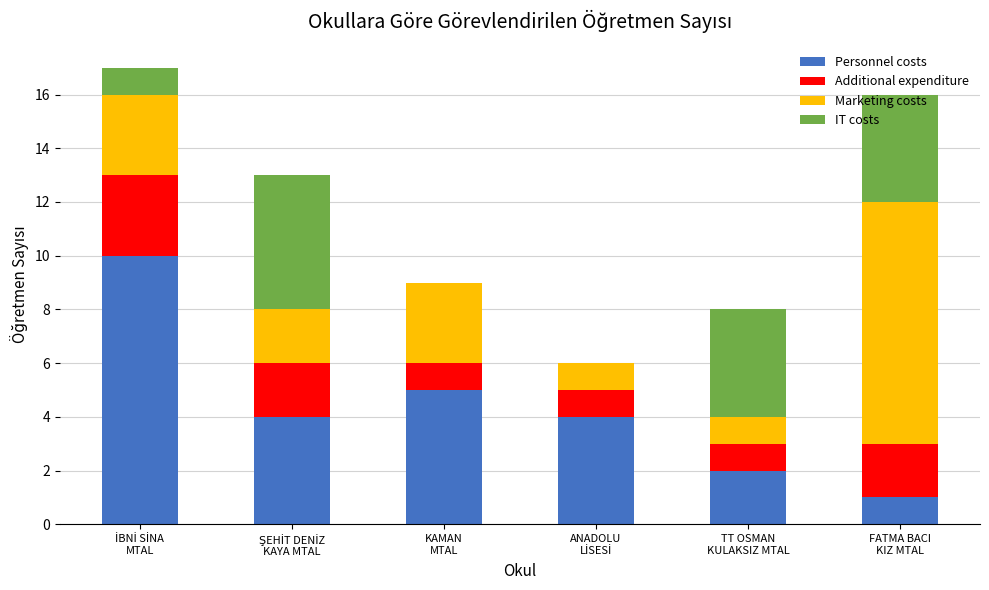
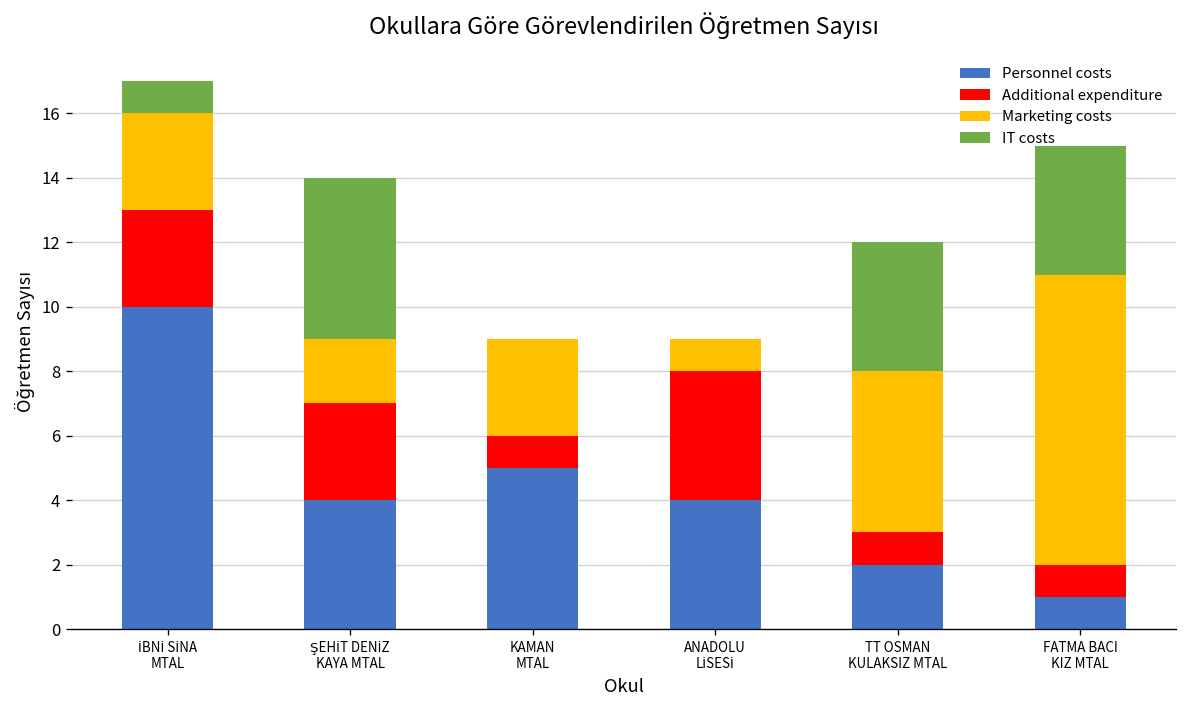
Additional expenditure, ŞEHİT DENİZ KAYA MTAL: 2 -> 3
Additional expenditure, ANADOLU LİSESİ: 1 -> 4
Marketing costs, TT OSMAN KULAKSIZ MTAL: 1 -> 5
Additional expenditure, FATMA BACI KIZ MTAL: 2 -> 1
